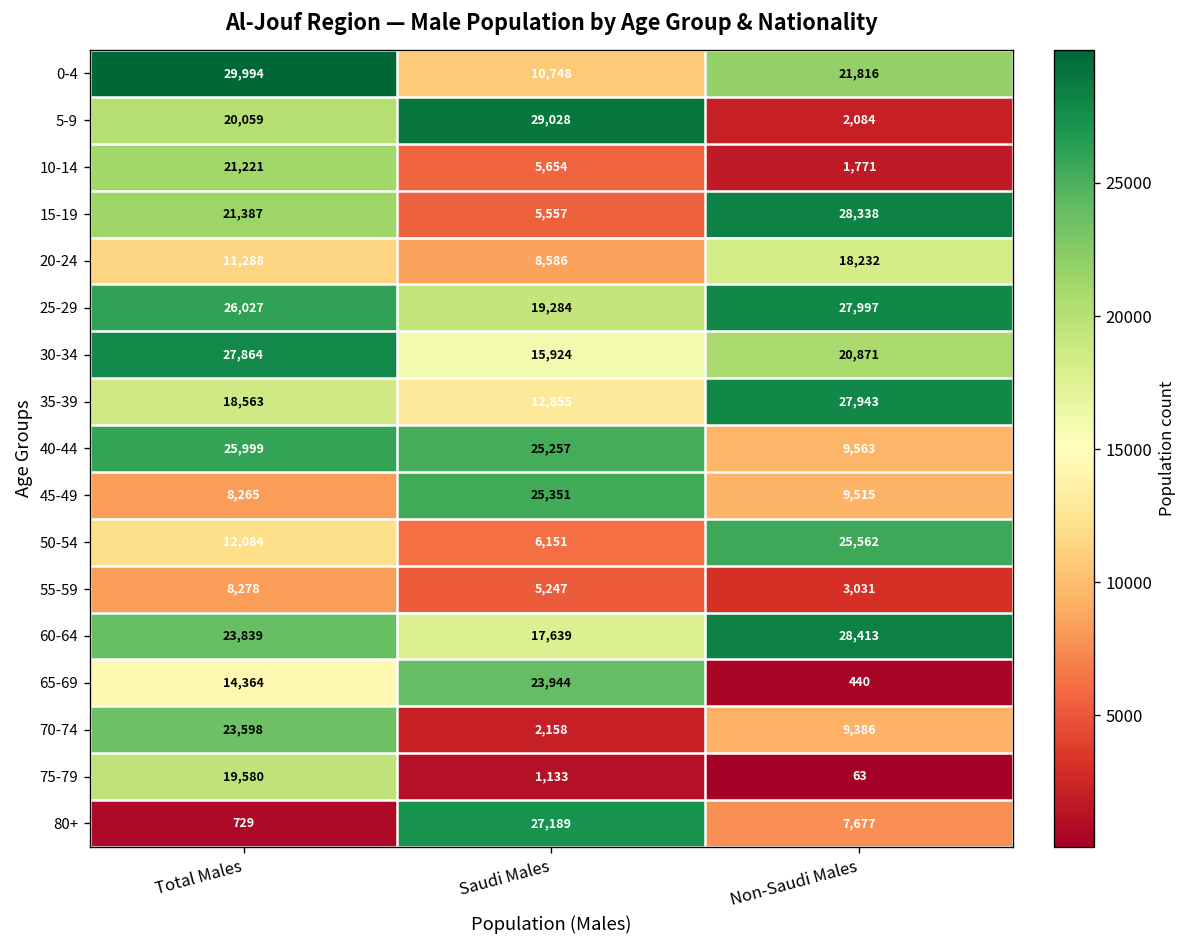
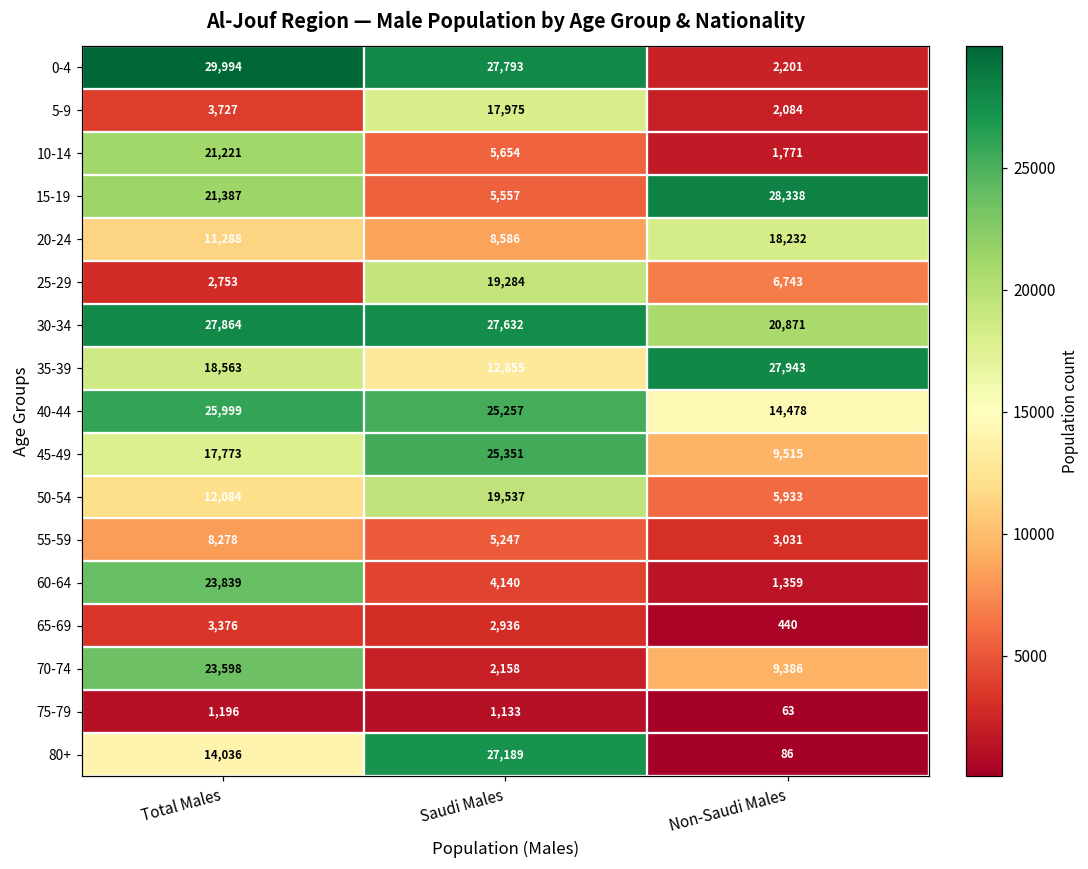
0-4, Saudi Males: 10,748 -> 27,793
0-4, Non-Saudi Males: 21,816 -> 2,201
5-9, Total Males: 20,059 -> 3,727
5-9, Saudi Males: 29,028 -> 17,975
25-29, Total Males: 26,027 -> 2,753
25-29, Non-Saudi Males: 27,997 -> 6,743
30-34, Saudi Males: 15,924 -> 27,632
40-44, Non-Saudi Males: 9,563 -> 14,478
45-49, Total Males: 8,265 -> 17,773
50-54, Saudi Males: 6,151 -> 19,537
50-54, Non-Saudi Males: 25,562 -> 5,933
60-64, Saudi Males: 17,639 -> 4,140
60-64, Non-Saudi Males: 28,413 -> 1,359
65-69, Total Males: 14,364 -> 3,376
65-69, Saudi Males: 23,944 -> 2,936
75-79, Total Males: 19,580 -> 1,196
80+, Total Males: 729 -> 14,036
80+, Non-Saudi Males: 7,677 -> 86
